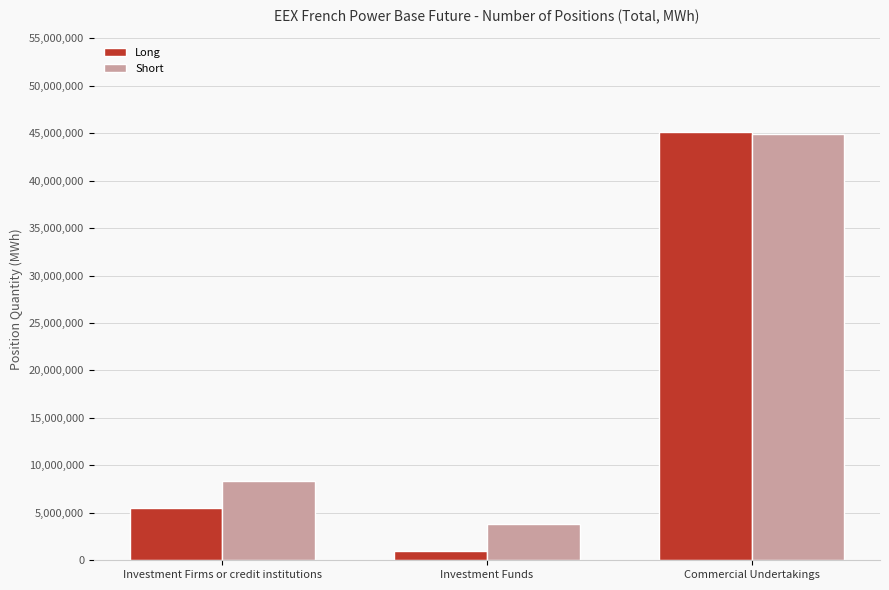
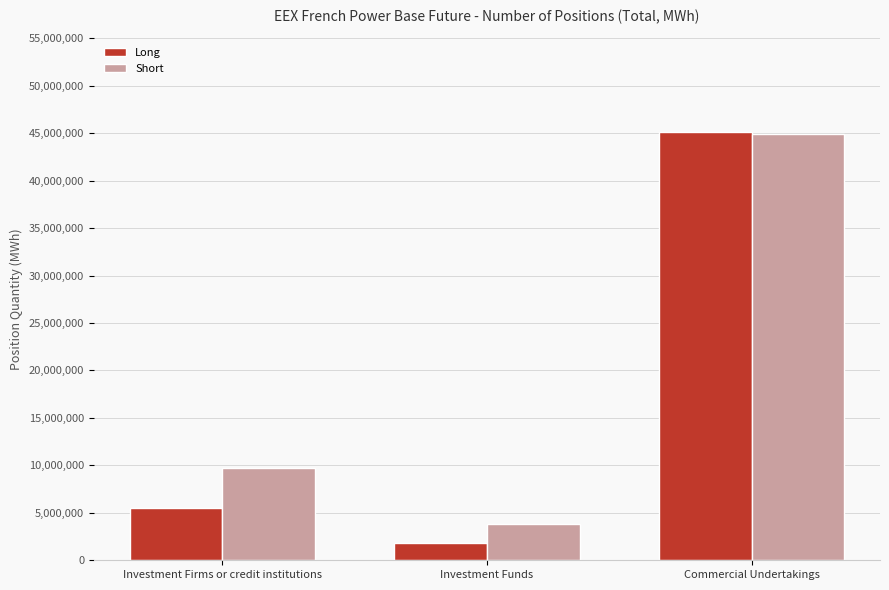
Short, Investment Firms or credit institutions: 8,000,000 -> 10,000,000
Long, Investment Funds: 1,000,000 -> 2,000,000
